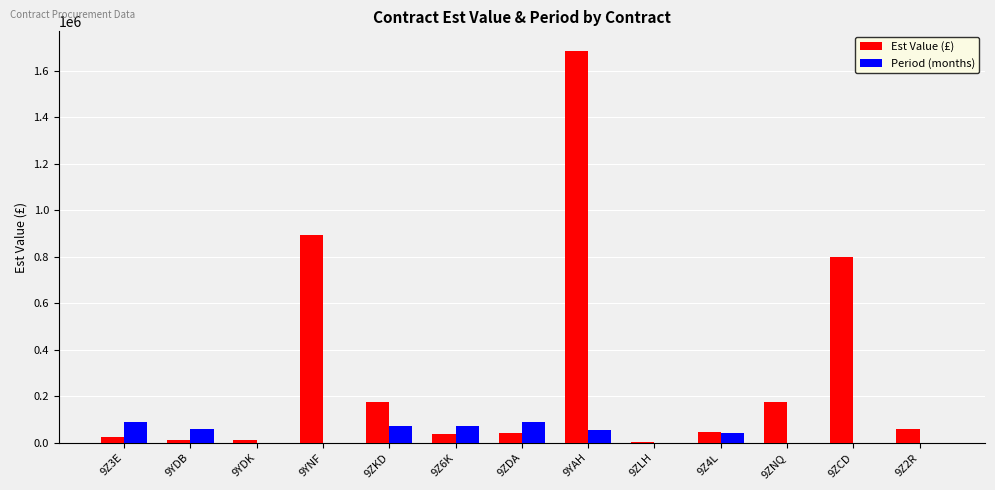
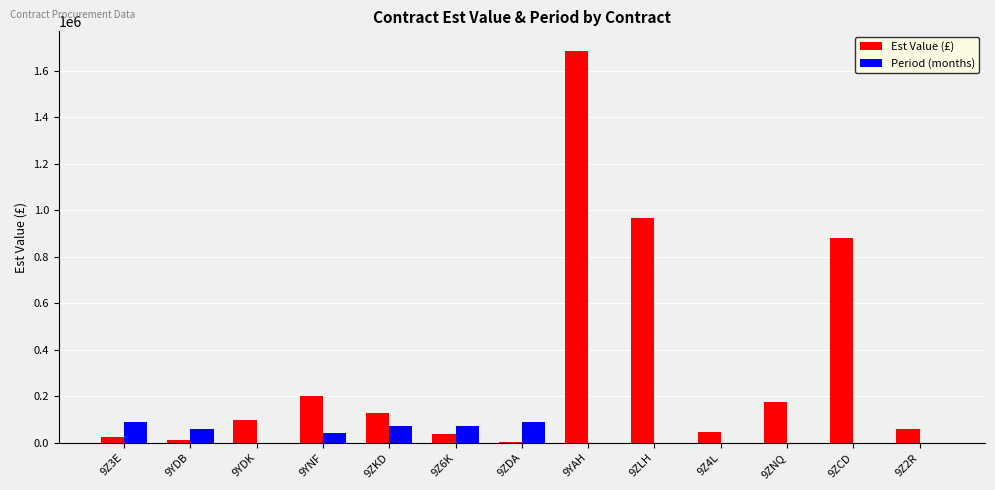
Est Value (£), 9YDK: 10000 -> 100000
Est Value (£), 9YNF: 890000 -> 200000
Period (months), 9YNF: 0 -> 40000
Est Value (£), 9ZKD: 180000 -> 130000
Est Value (£), 9ZDA: 40000 -> 10000
Period (months), 9YAH: 50000 -> 0
Est Value (£), 9ZLH: 10000 -> 970000
Period (months), 9Z4L: 40000 -> 0
Est Value (£), 9ZCD: 800000 -> 880000
